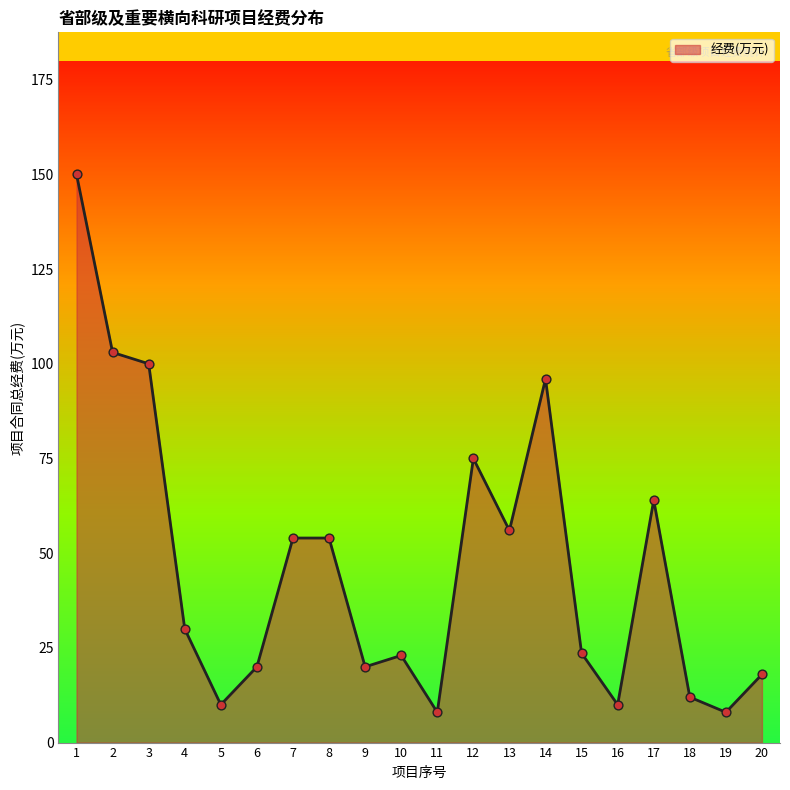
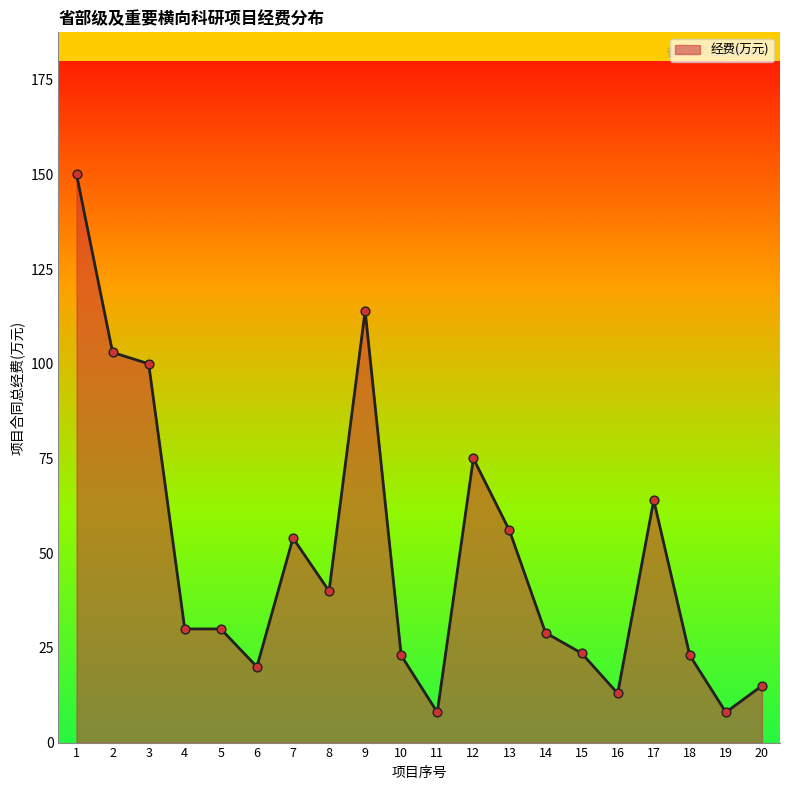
5: 10 -> 30
8: 54 -> 40
9: 20 -> 114
14: 96 -> 29
16: 10 -> 13
18: 12 -> 23
20: 18 -> 15
